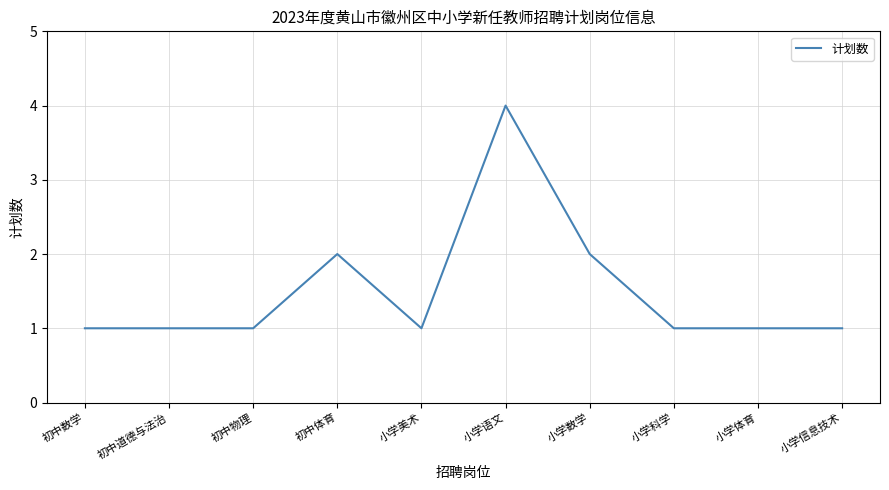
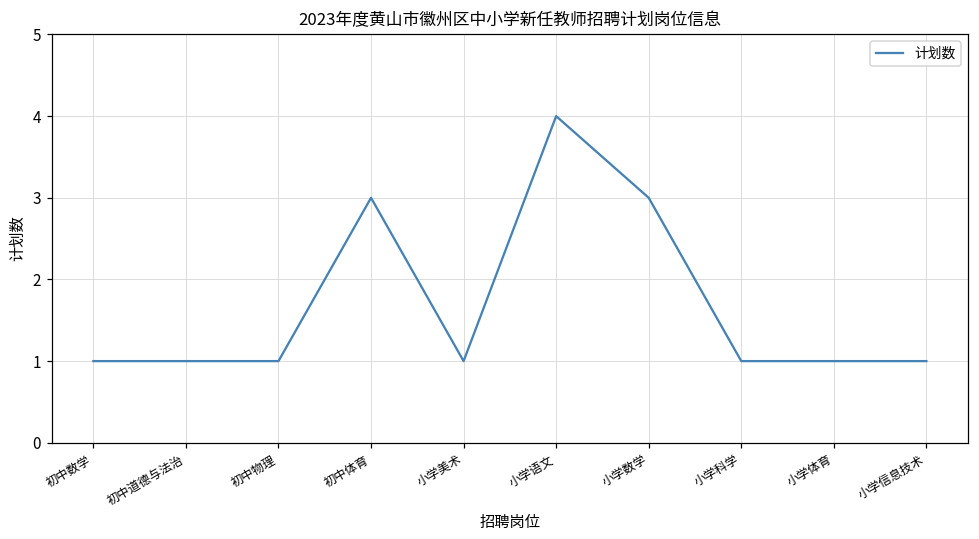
初中体育: 2 -> 3
小学数学: 2 -> 3
